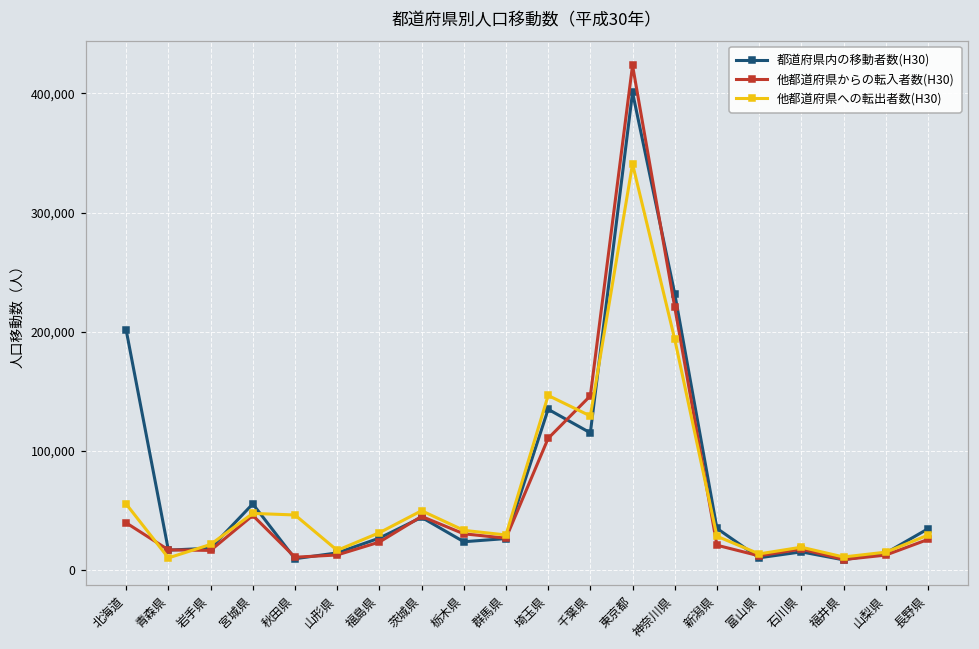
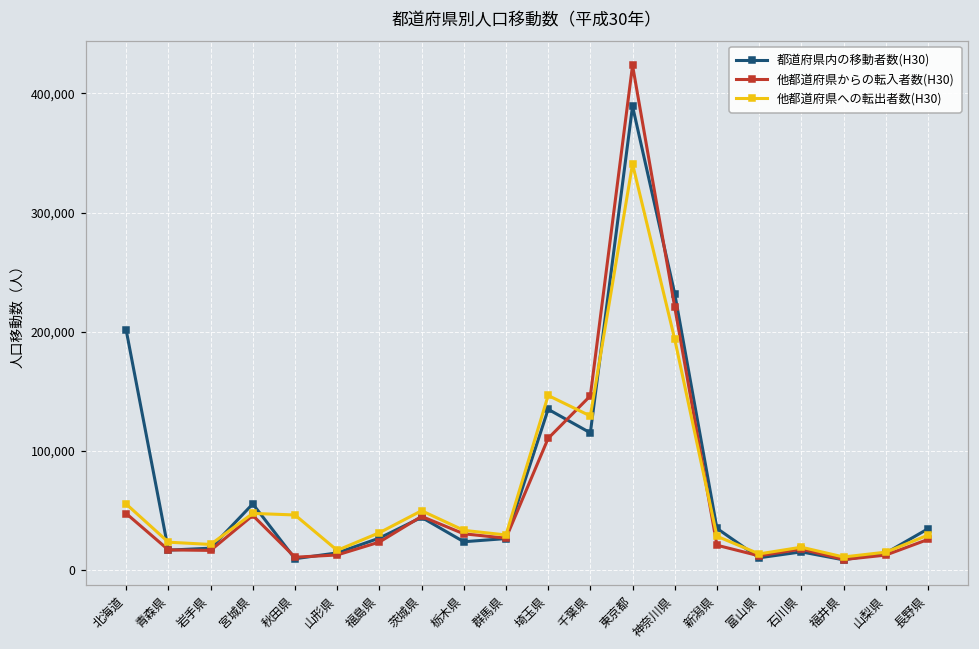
他都道府県からの転入者数(H30), 北海道: 39,000 -> 47,000
他都道府県への転出者数(H30), 青森県: 10,000 -> 23,000
都道府県内の移動者数(H30), 東京都: 401,000 -> 389,000
